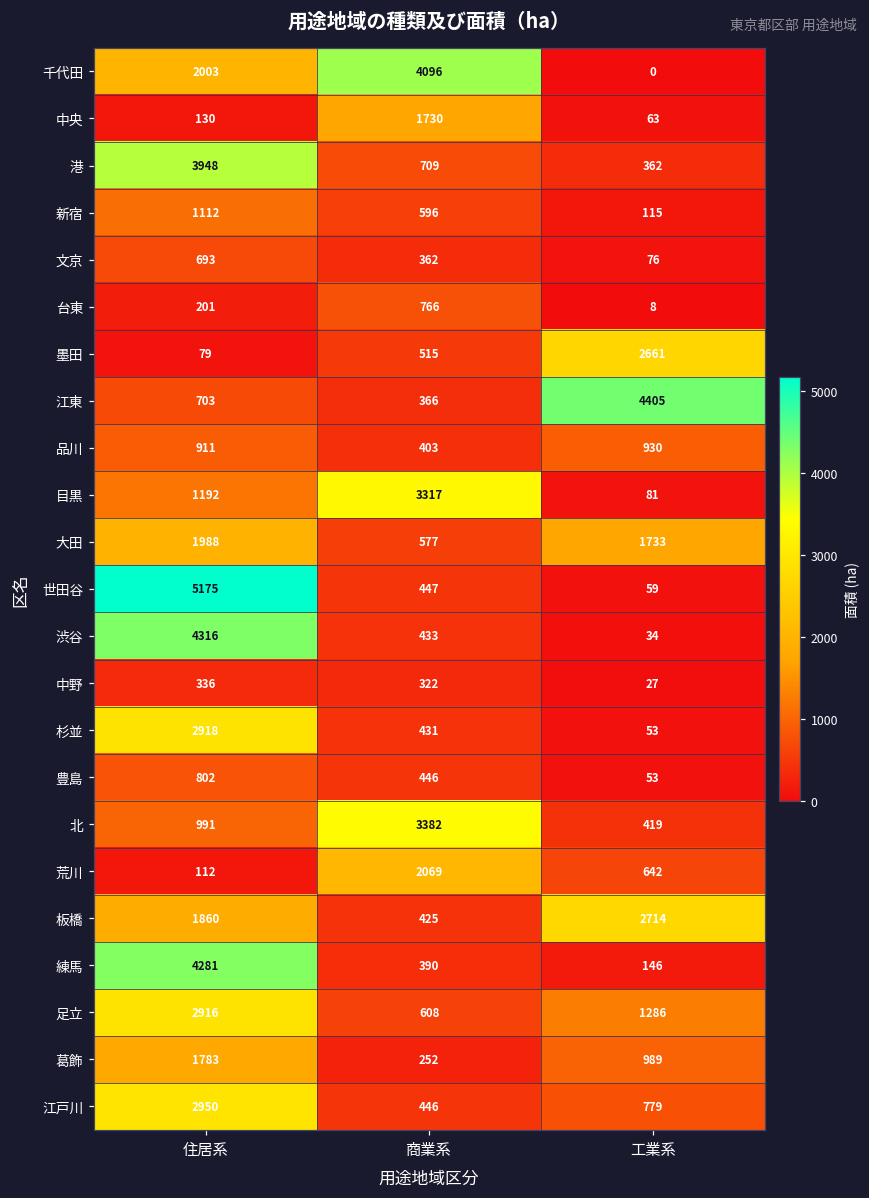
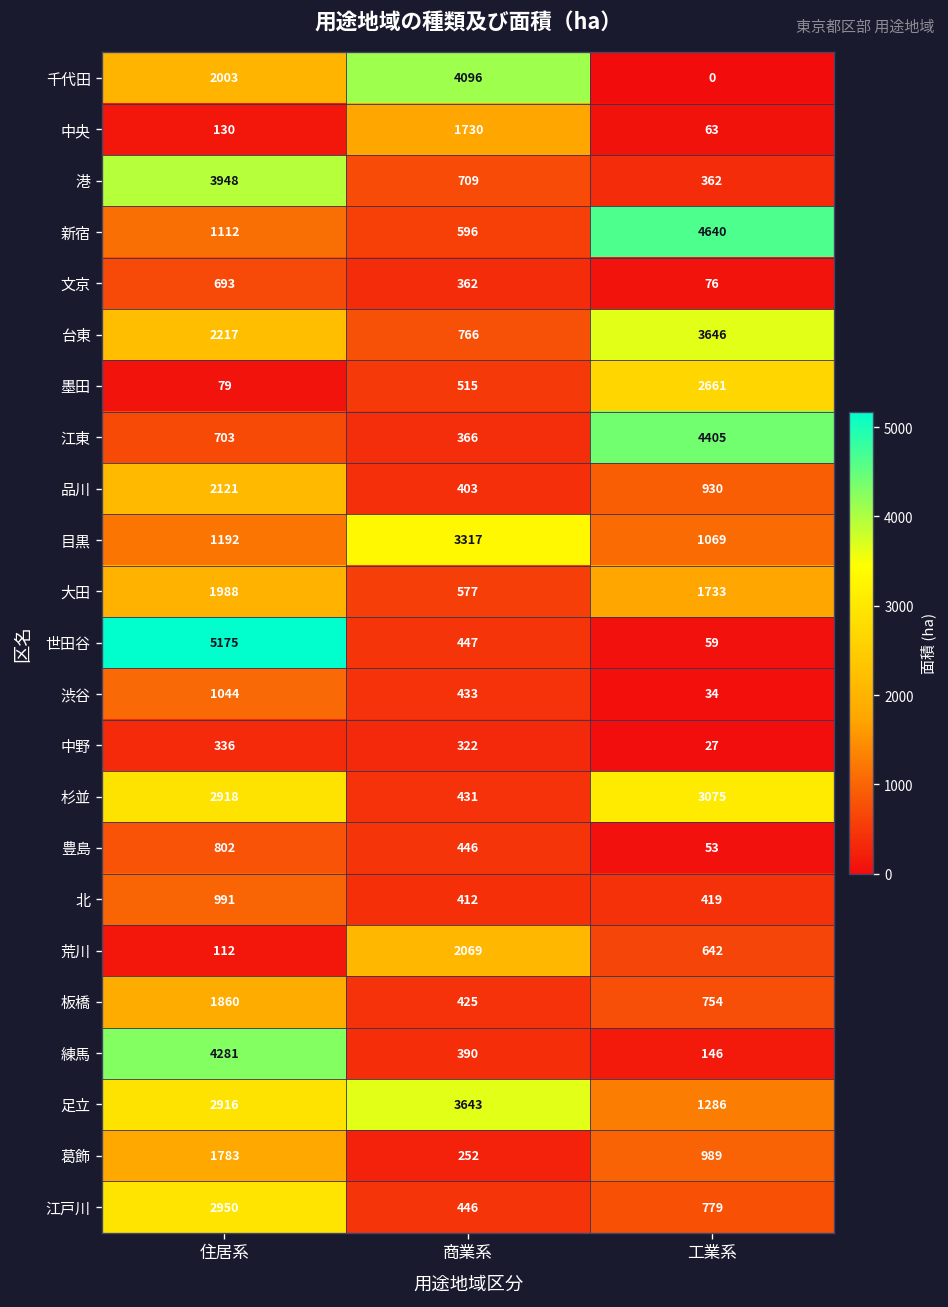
新宿, 工業系: 115 -> 4640
台東, 住居系: 201 -> 2217
台東, 工業系: 8 -> 3646
品川, 住居系: 911 -> 2121
目黒, 工業系: 81 -> 1069
渋谷, 住居系: 4316 -> 1044
杉並, 工業系: 53 -> 3075
北, 商業系: 3382 -> 412
板橋, 工業系: 2714 -> 754
足立, 商業系: 608 -> 3643
